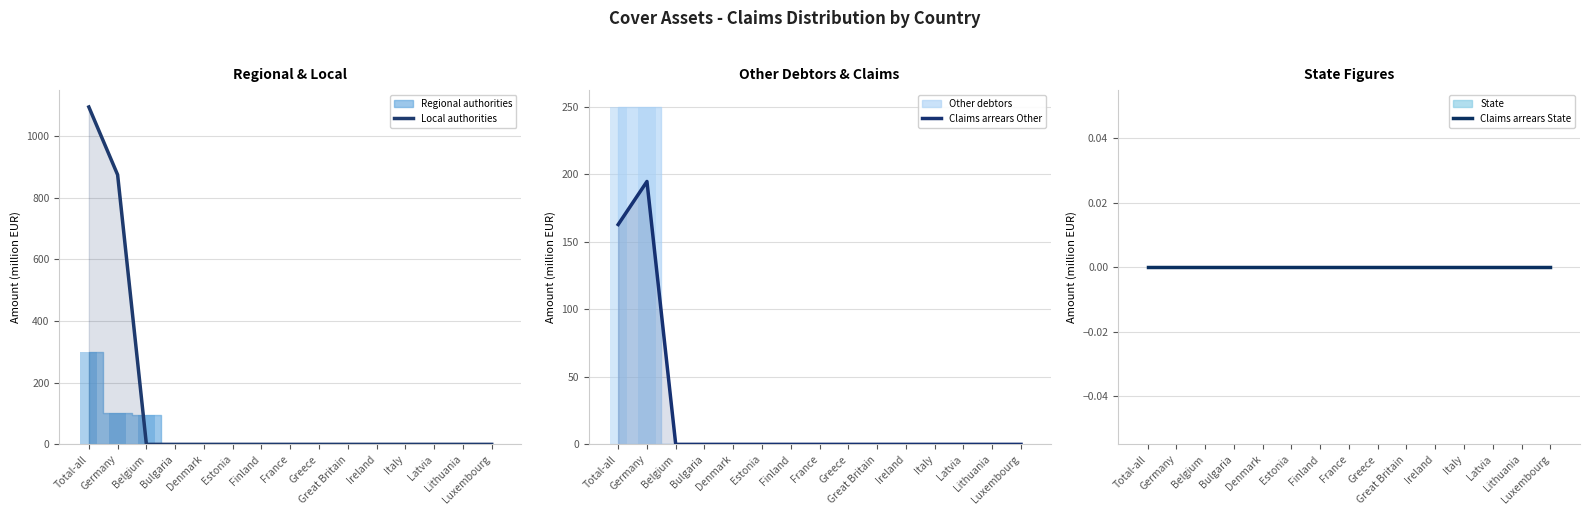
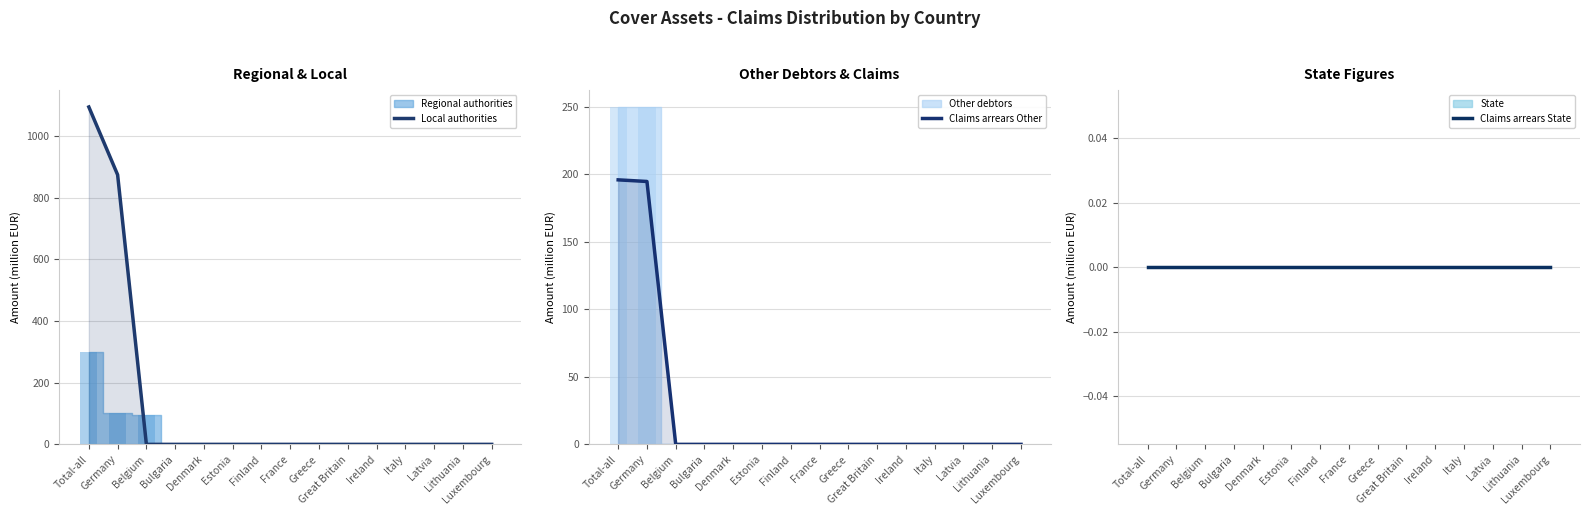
Other Debtors & Claims, Claims arrears Other, Total-all: 163 -> 196
